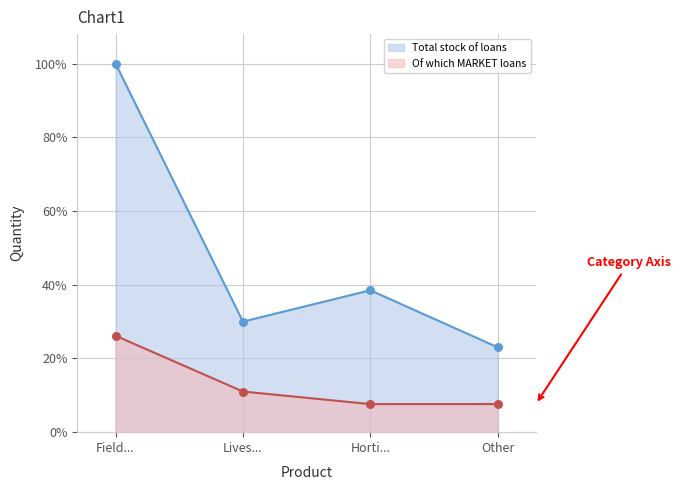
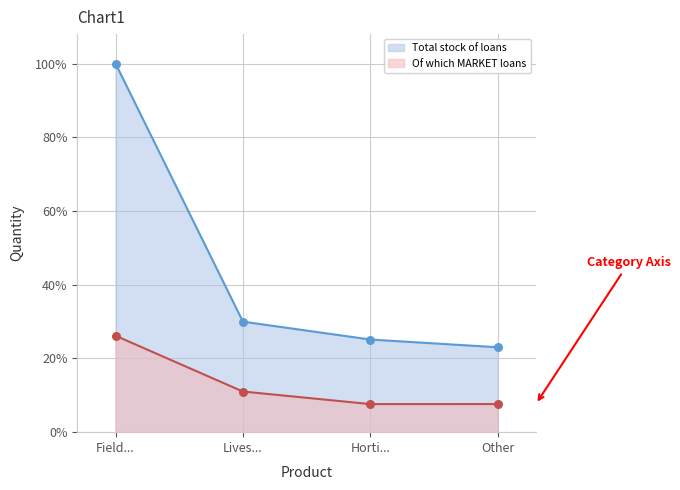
Total stock of loans, Horti...: 38% -> 25%
